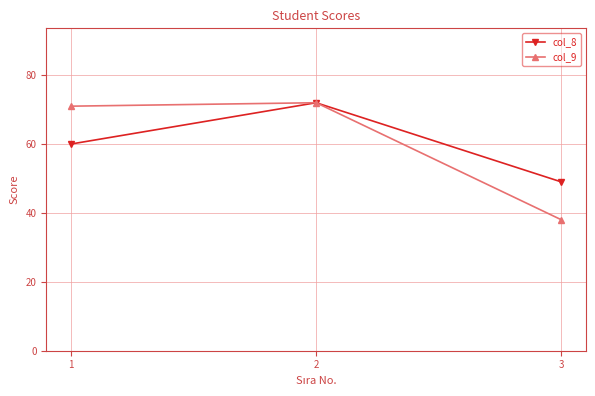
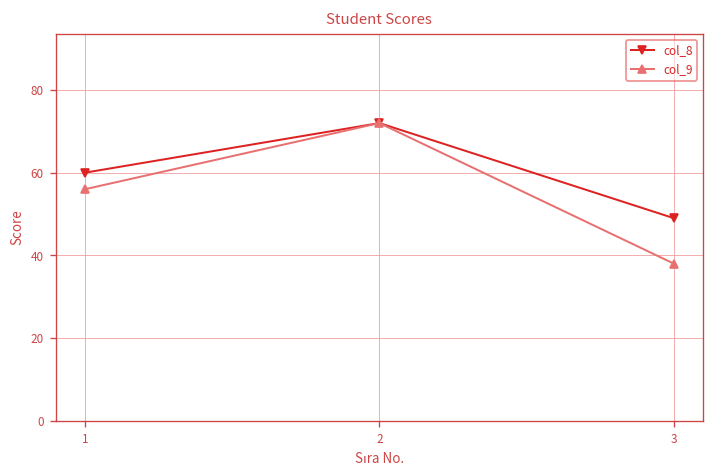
col_9, 1: 71 -> 56
